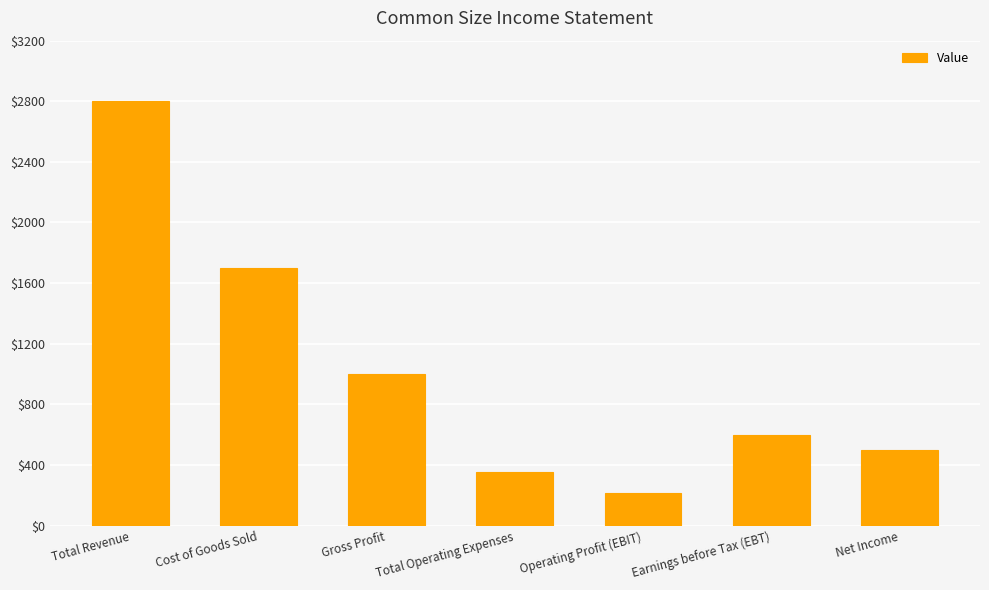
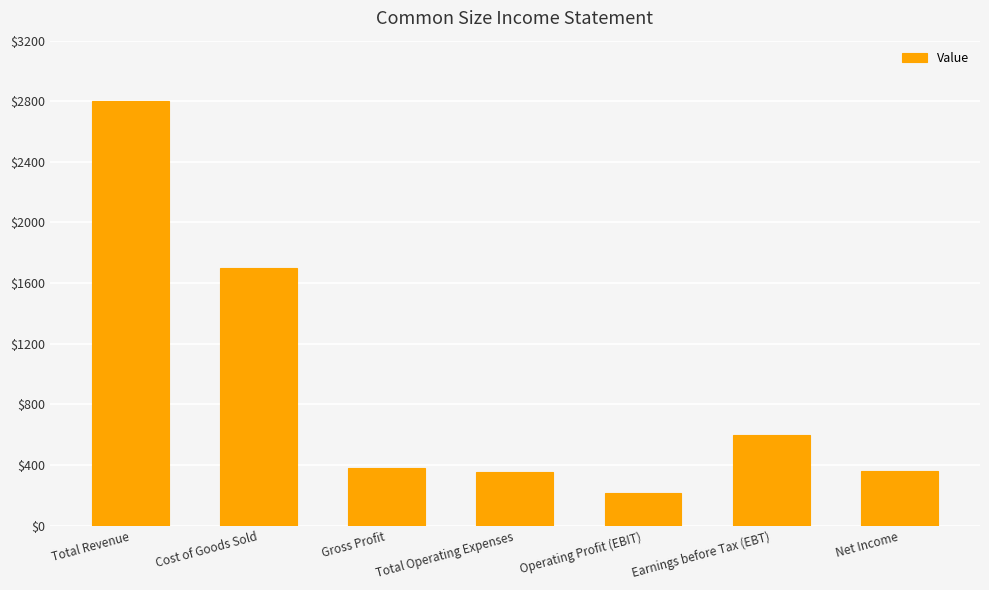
Gross Profit: $1000 -> $380
Net Income: $500 -> $360
